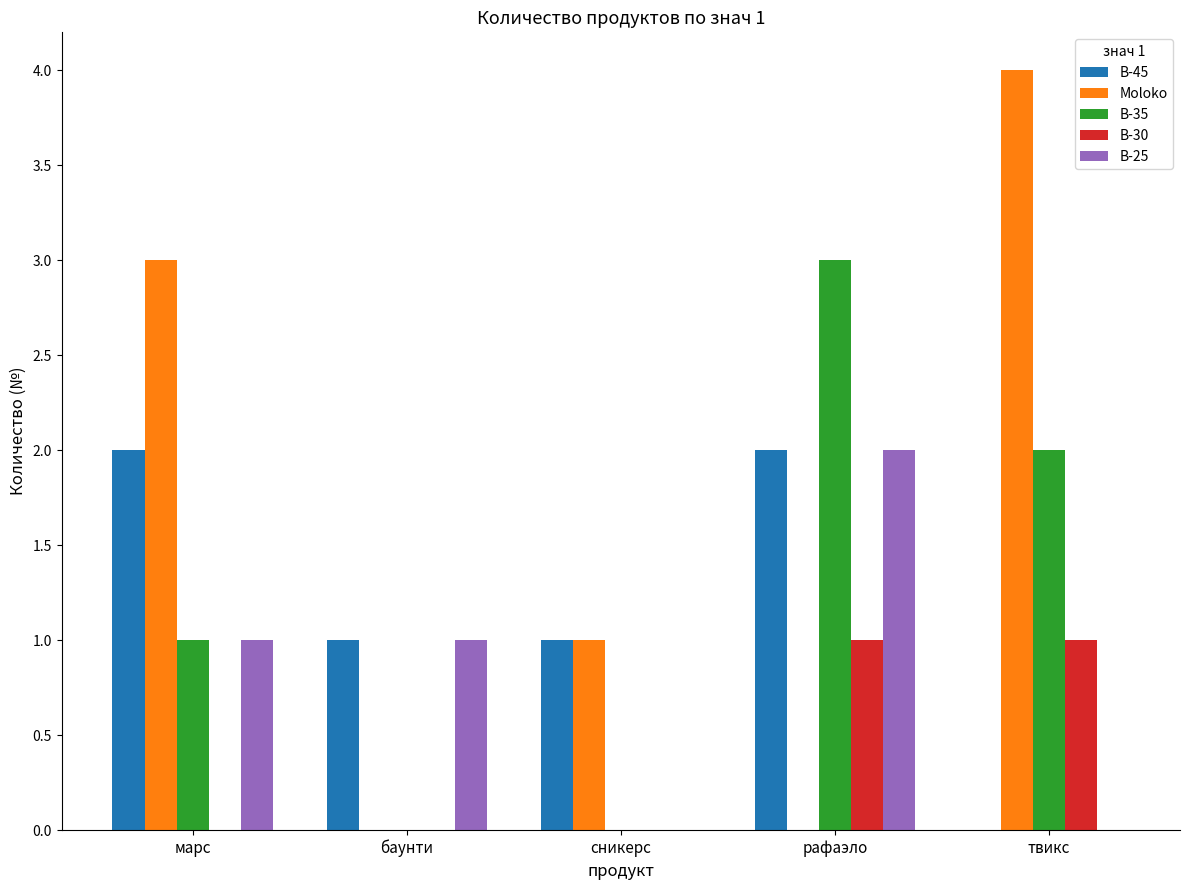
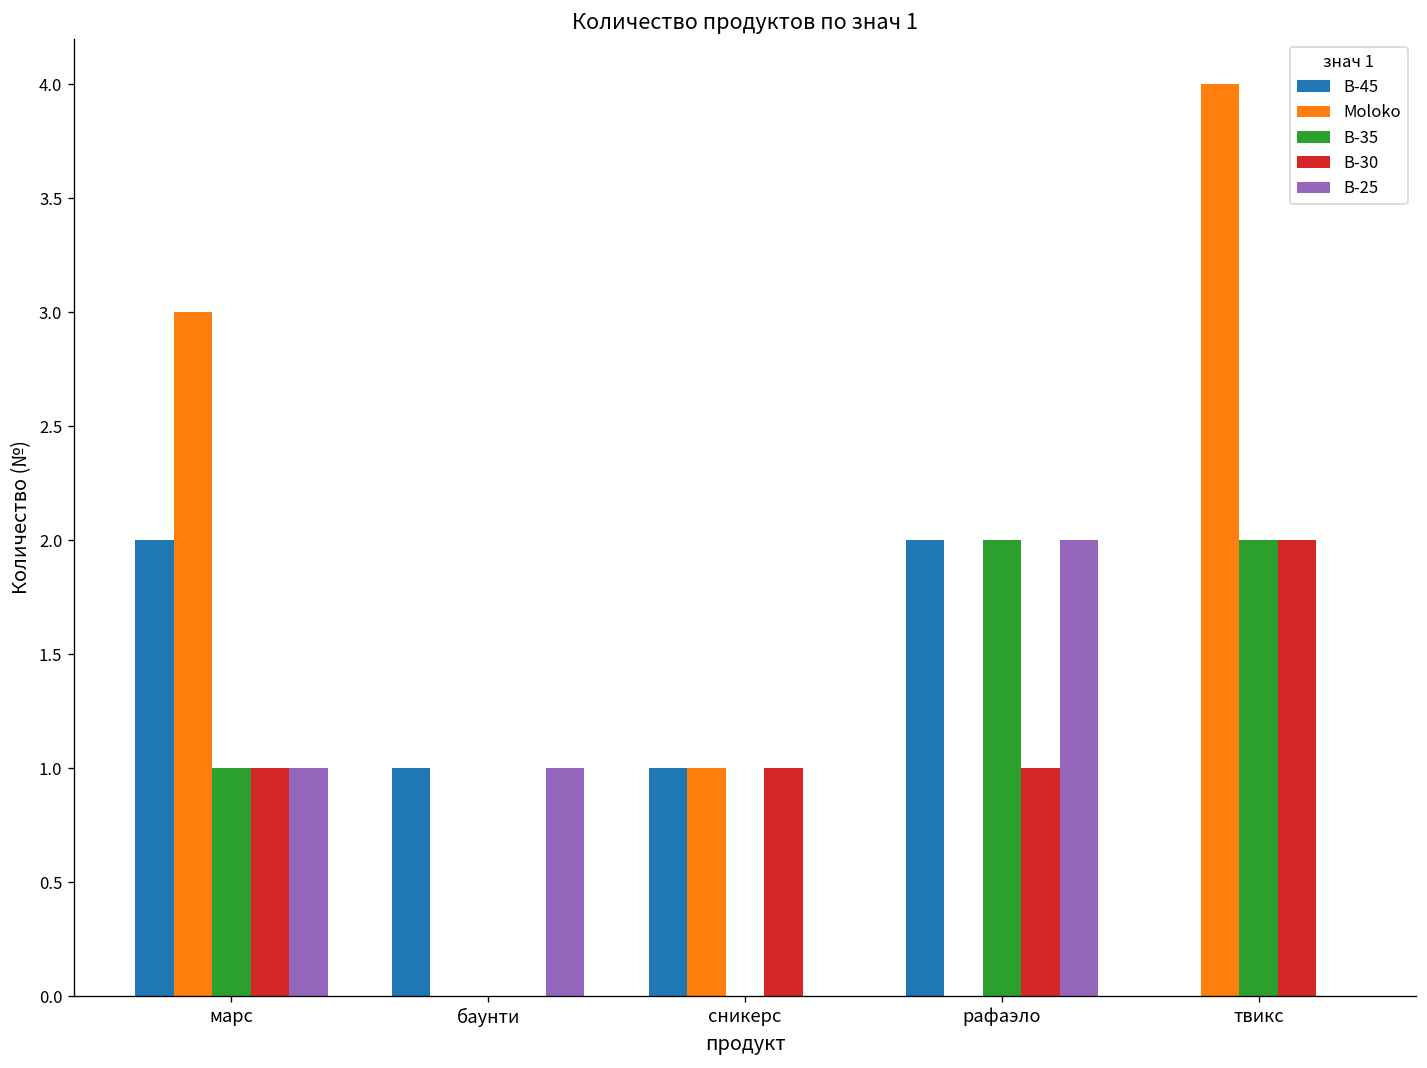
B-30, марс: 0 -> 1
B-30, сникерс: 0 -> 1
B-35, рафаэло: 3 -> 2
B-30, твикс: 1 -> 2
